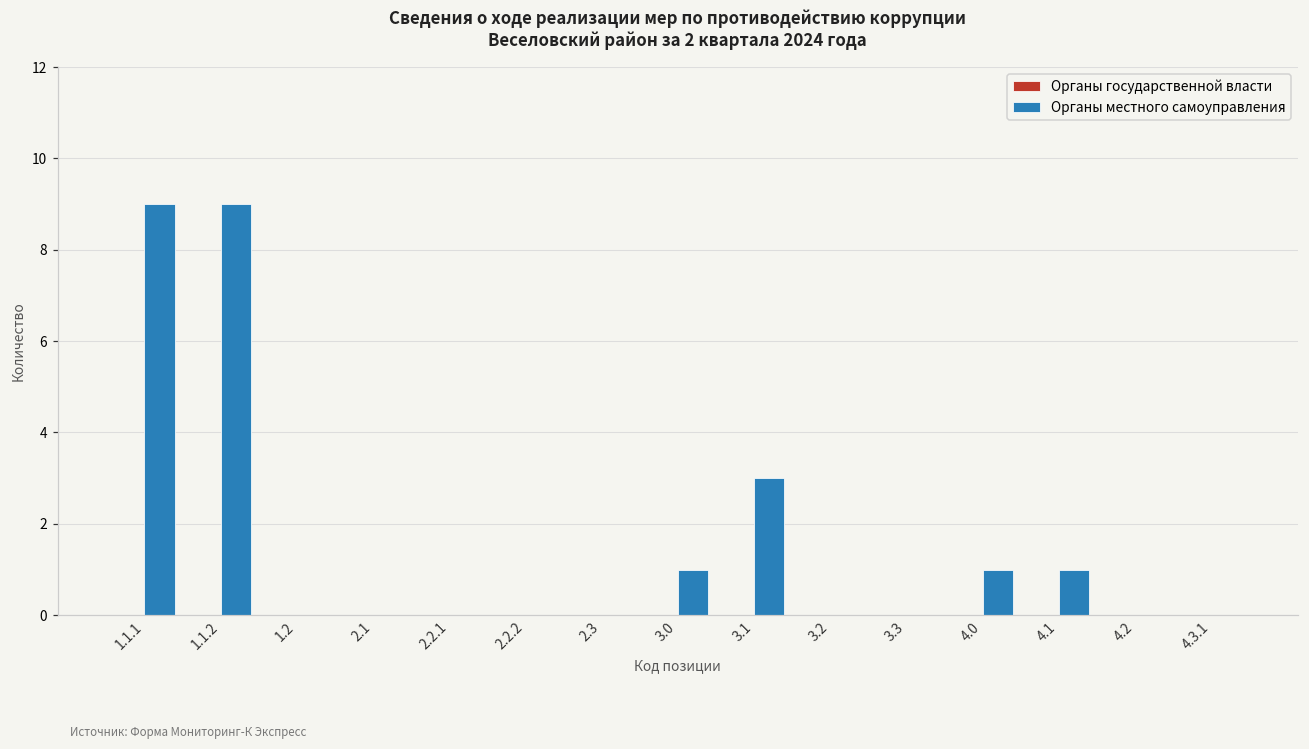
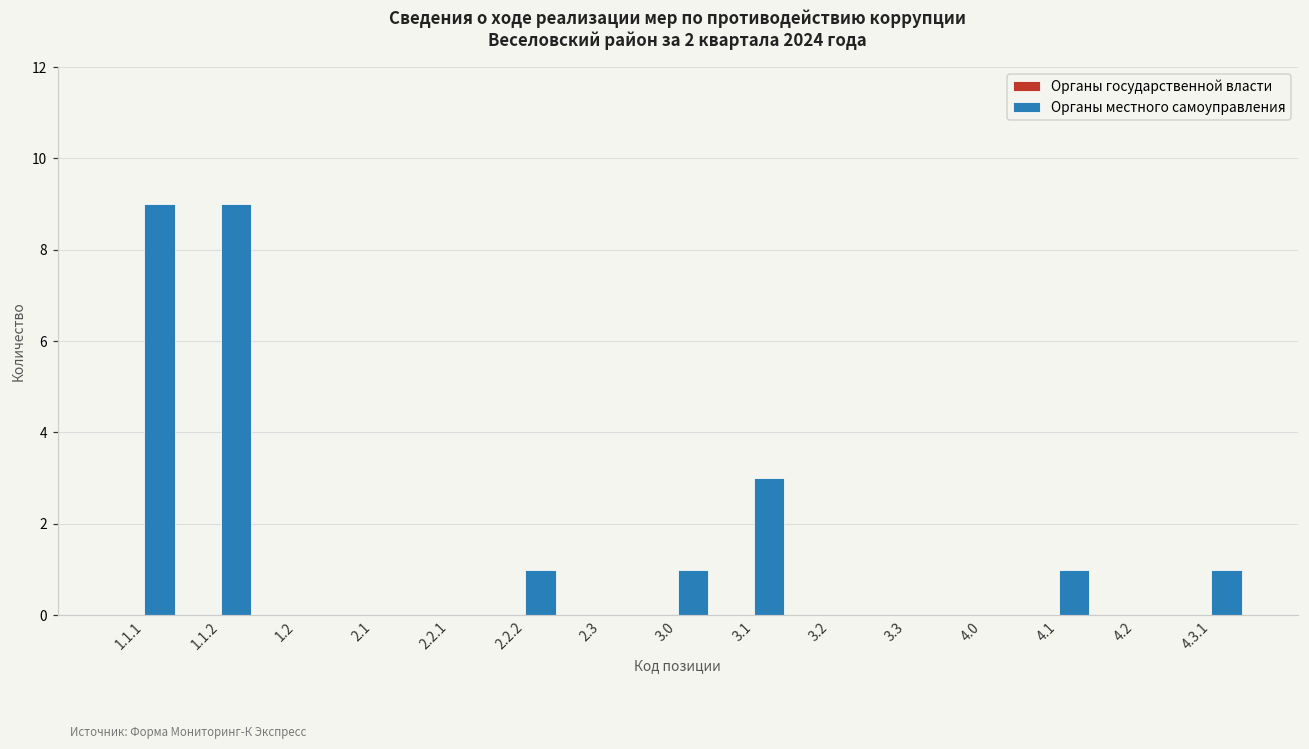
Органы местного самоуправления, 2.2.2: 0 -> 1
Органы местного самоуправления, 4.0: 1 -> 0
Органы местного самоуправления, 4.3.1: 0 -> 1
